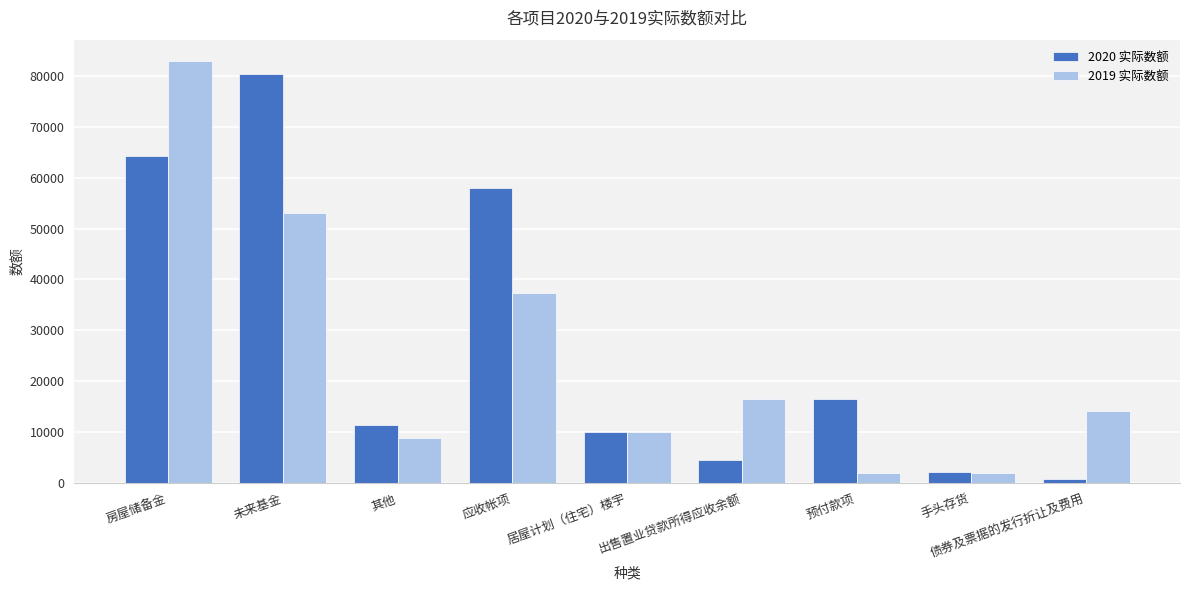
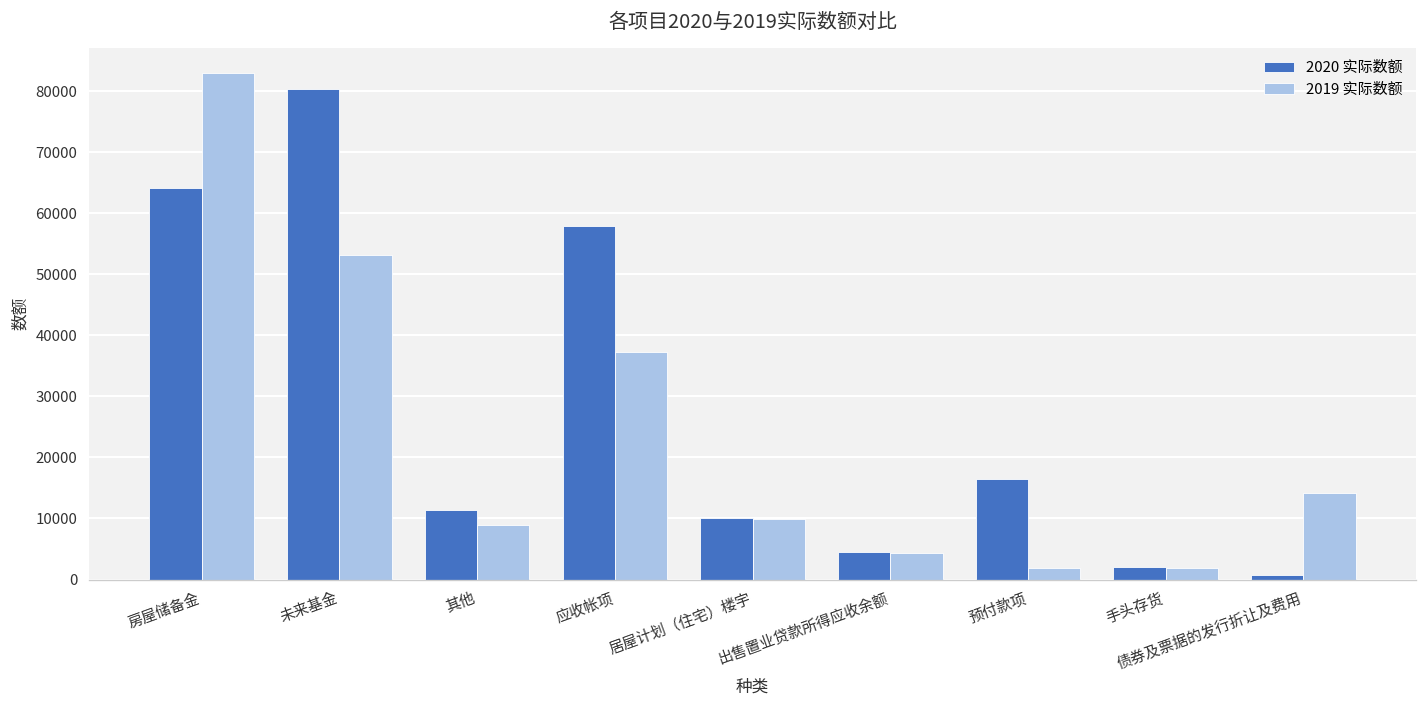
2019 实际数额, 出售置业贷款所得应收余额: 17000 -> 4000
